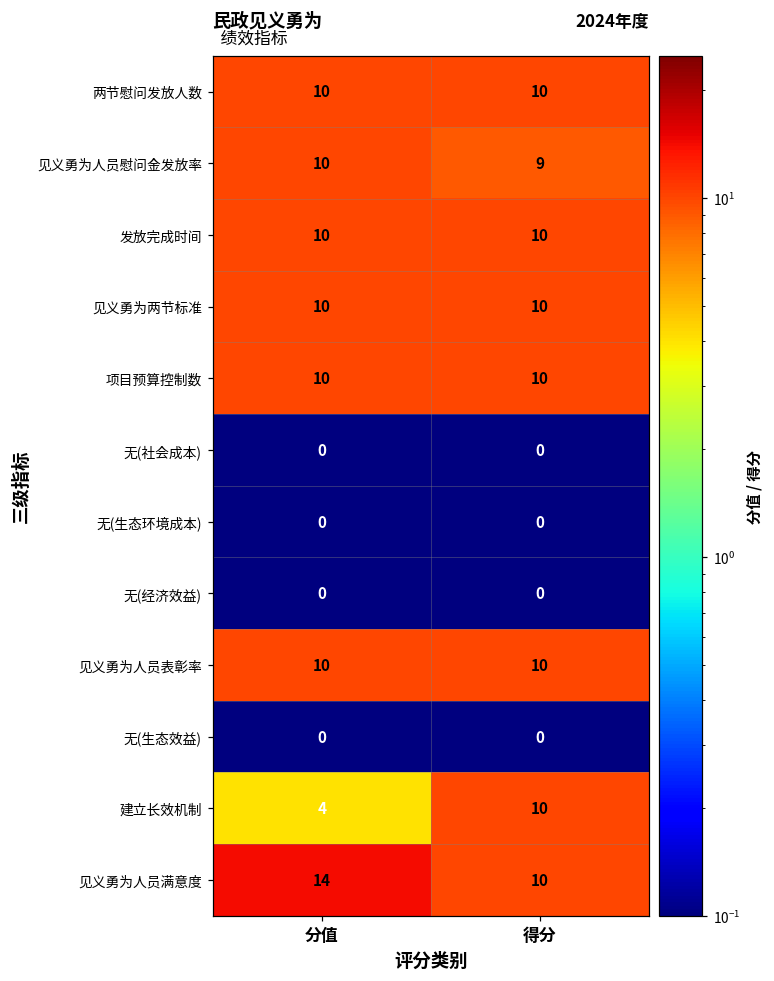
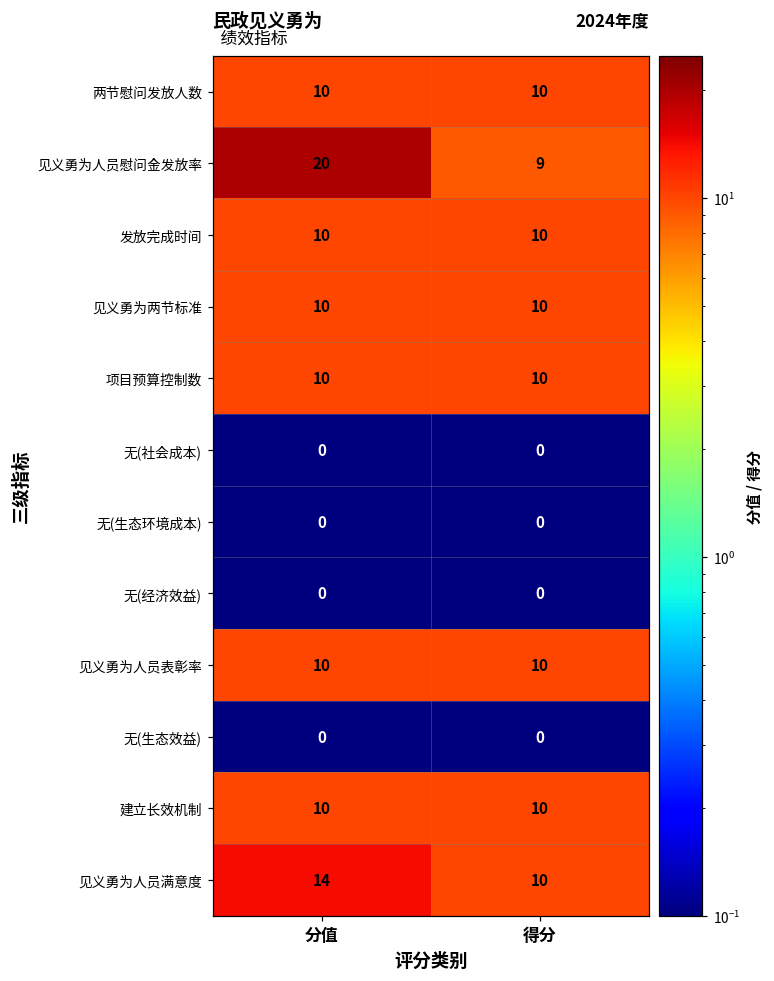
见义勇为人员慰问金发放率, 分值: 10 -> 20
建立长效机制, 分值: 4 -> 10
